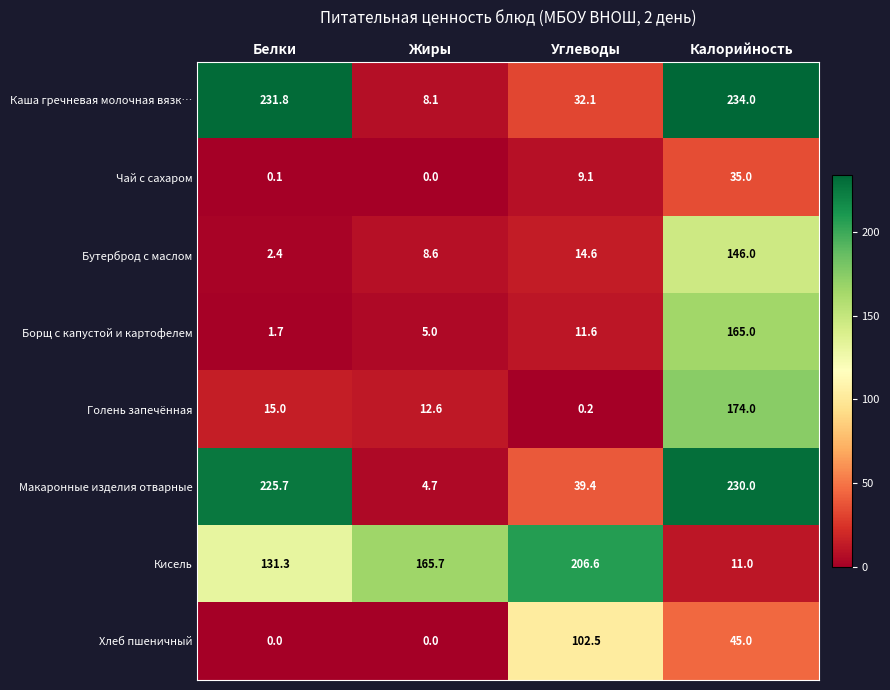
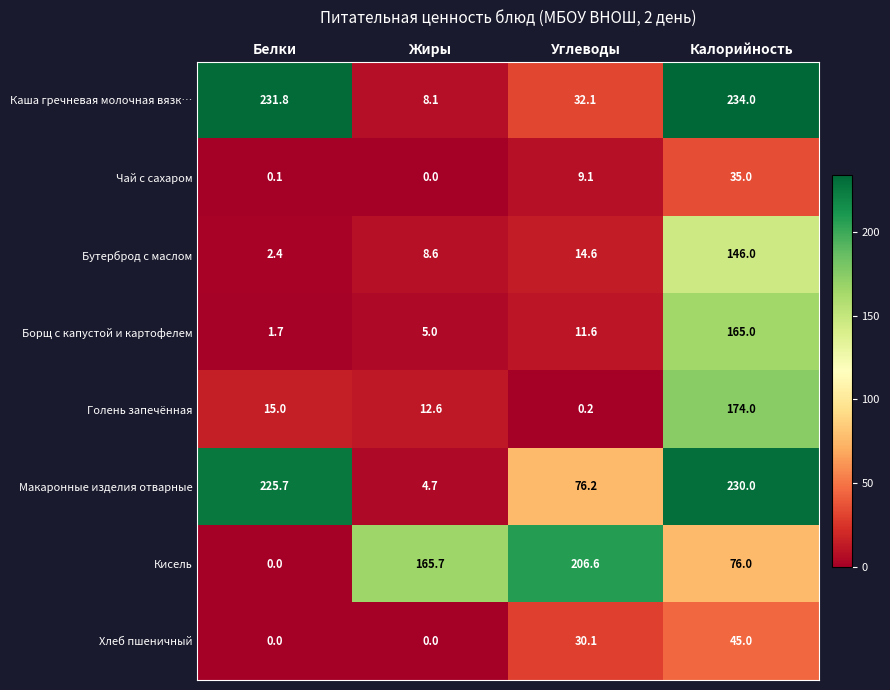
Макаронные изделия отварные, Углеводы: 39.4 -> 76.2
Кисель, Белки: 131.3 -> 0.0
Кисель, Калорийность: 11.0 -> 76.0
Хлеб пшеничный, Углеводы: 102.5 -> 30.1
